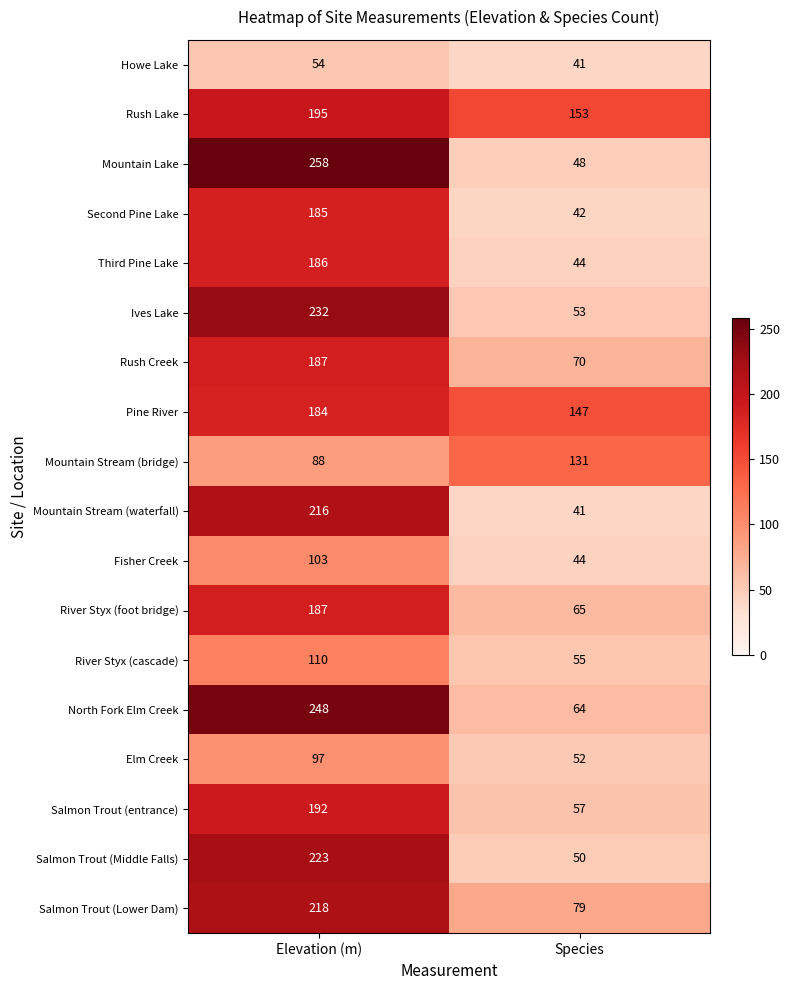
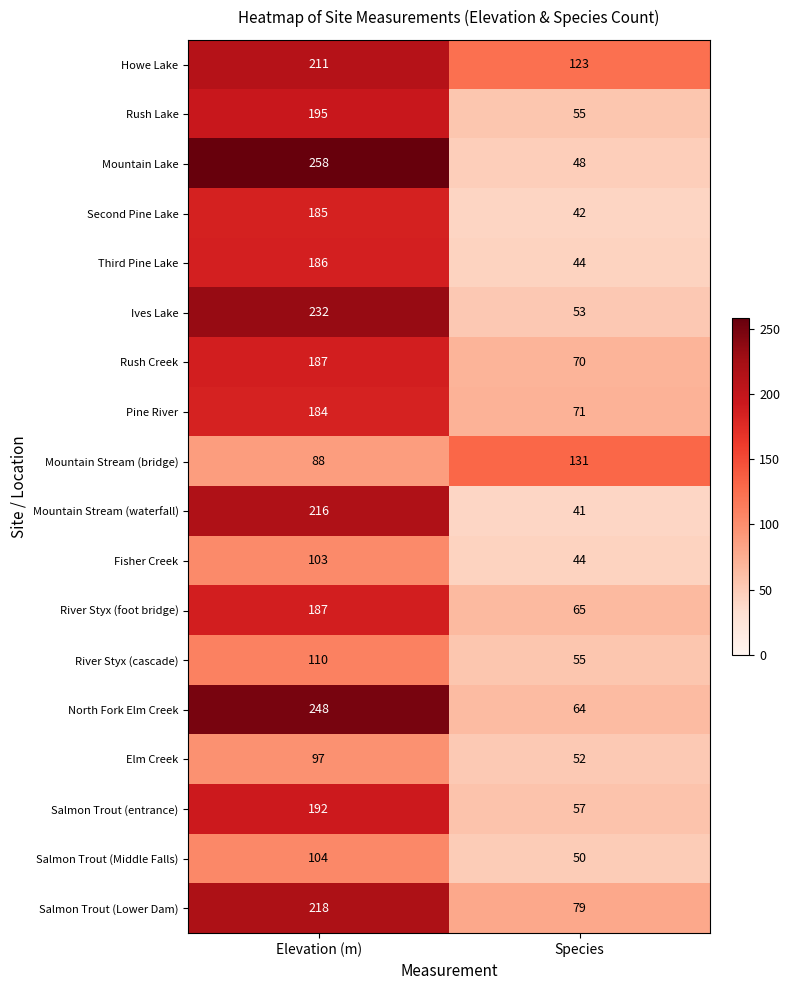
Howe Lake, Elevation (m): 54 -> 211
Howe Lake, Species: 41 -> 123
Rush Lake, Species: 153 -> 55
Pine River, Species: 147 -> 71
Salmon Trout (Middle Falls), Elevation (m): 223 -> 104
